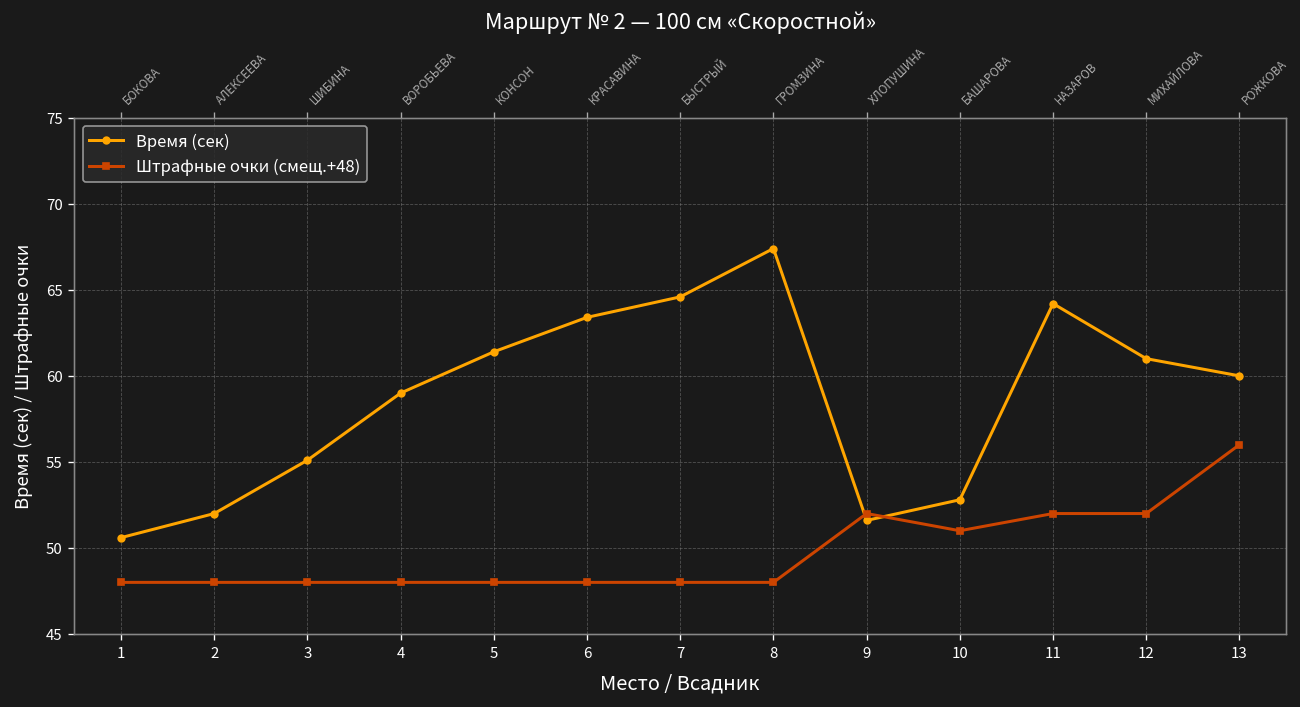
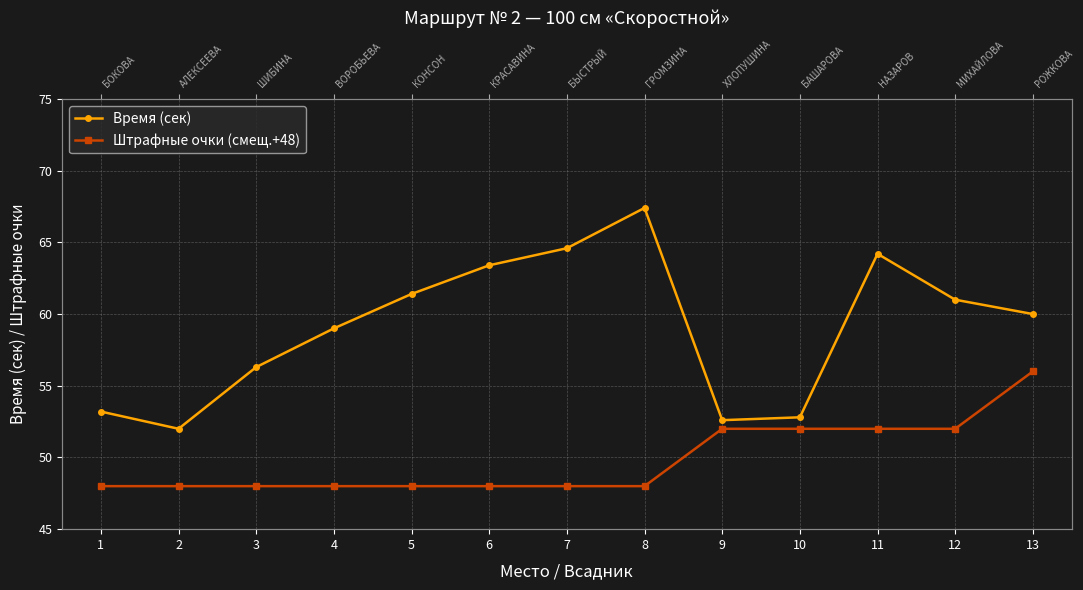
Время (сек), 1: 50.6 -> 53.2
Время (сек), 3: 55.1 -> 56.3
Время (сек), 9: 51.6 -> 52.6
Штрафные очки (смещ.+48), 10: 51.0 -> 52.0
